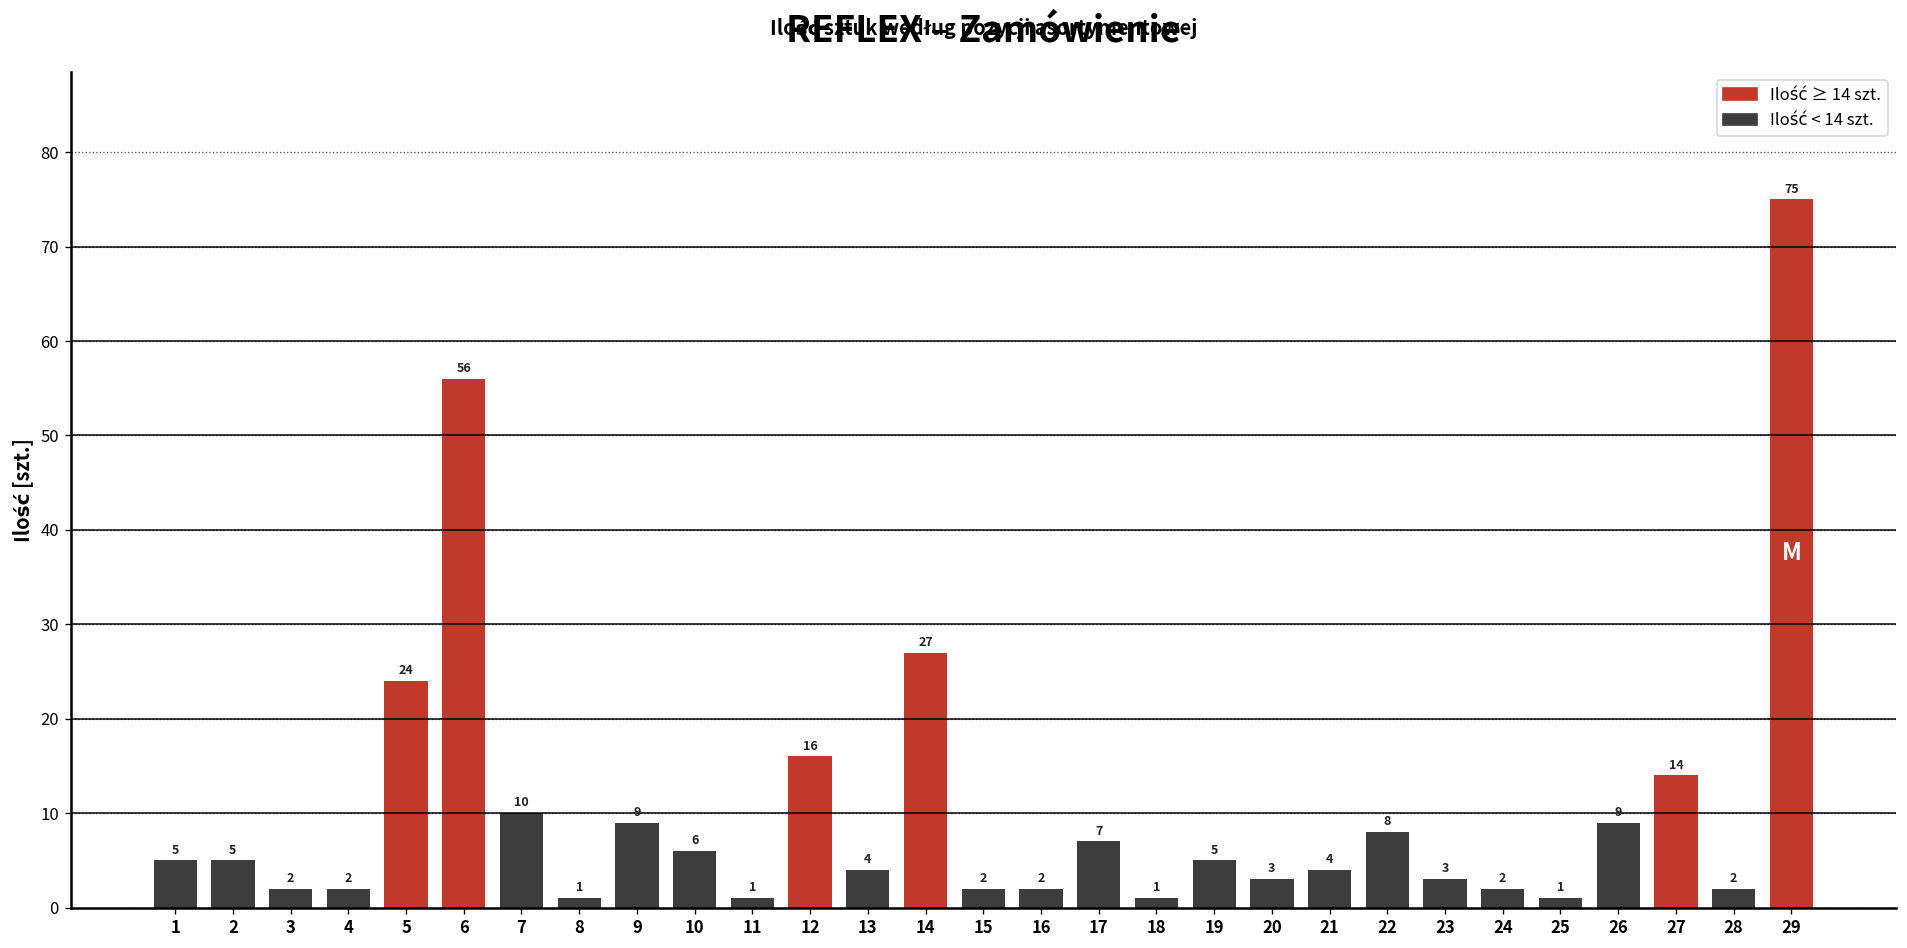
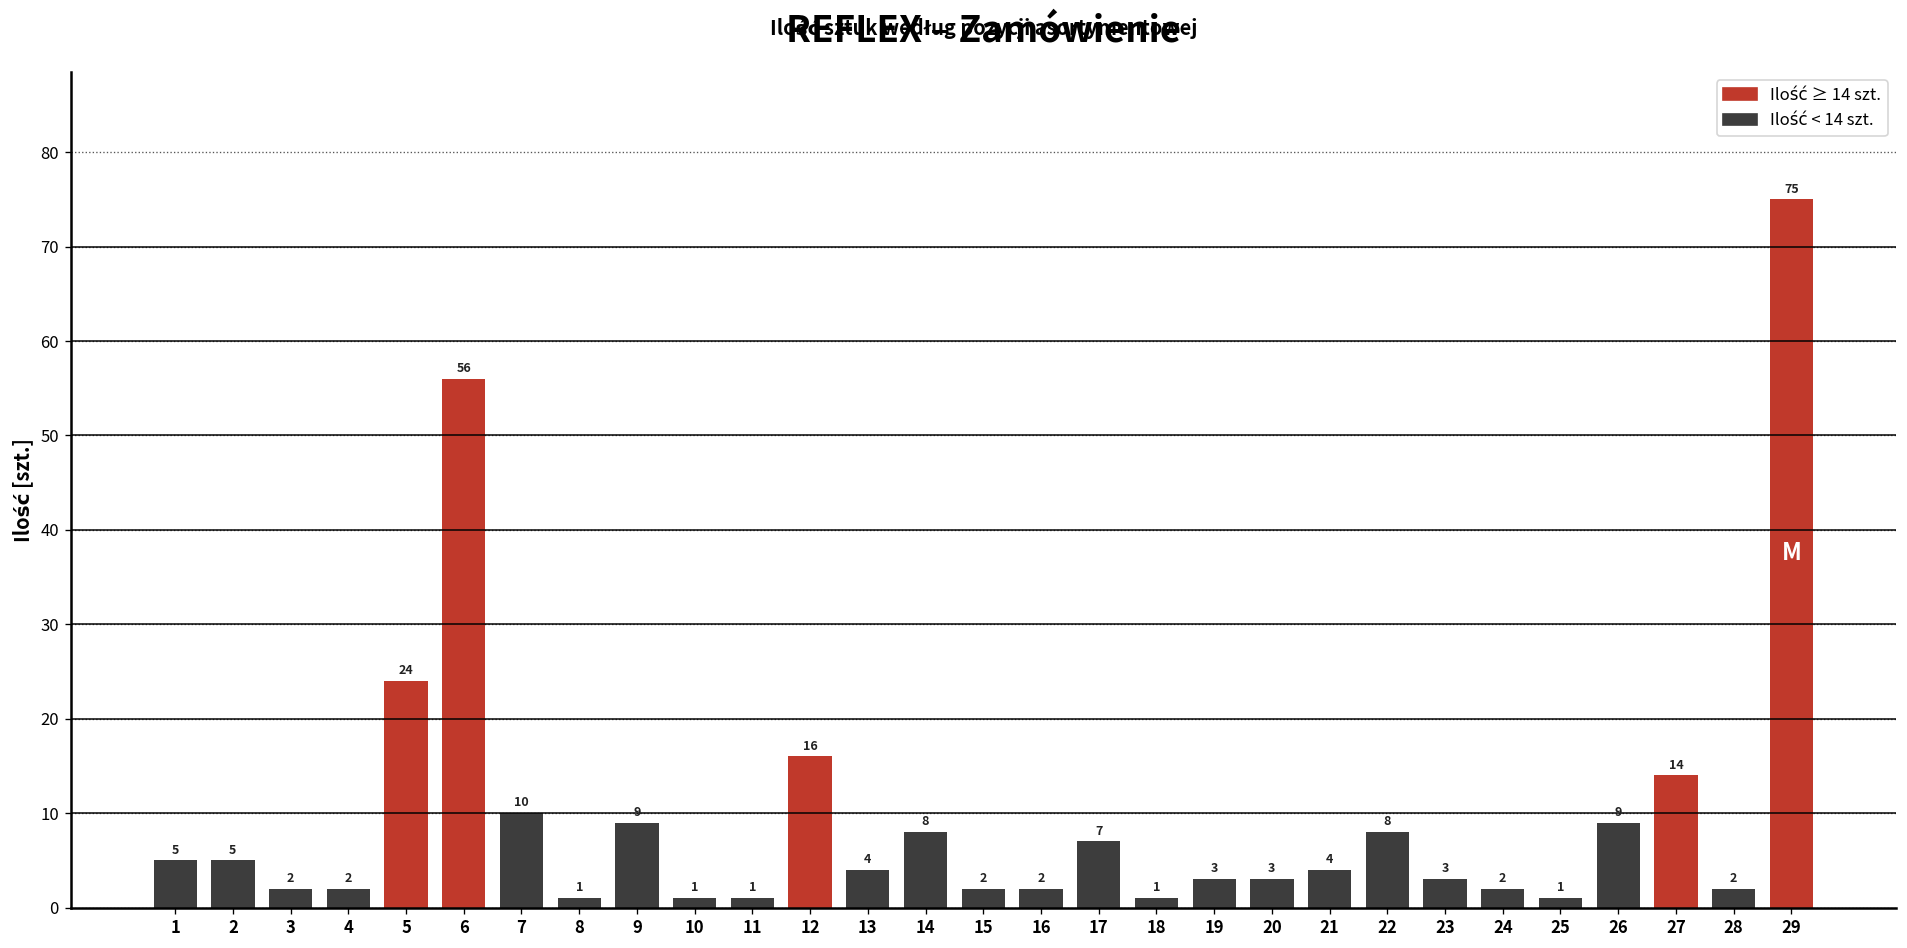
10: 6 -> 1
14: 27 -> 8
19: 5 -> 3
